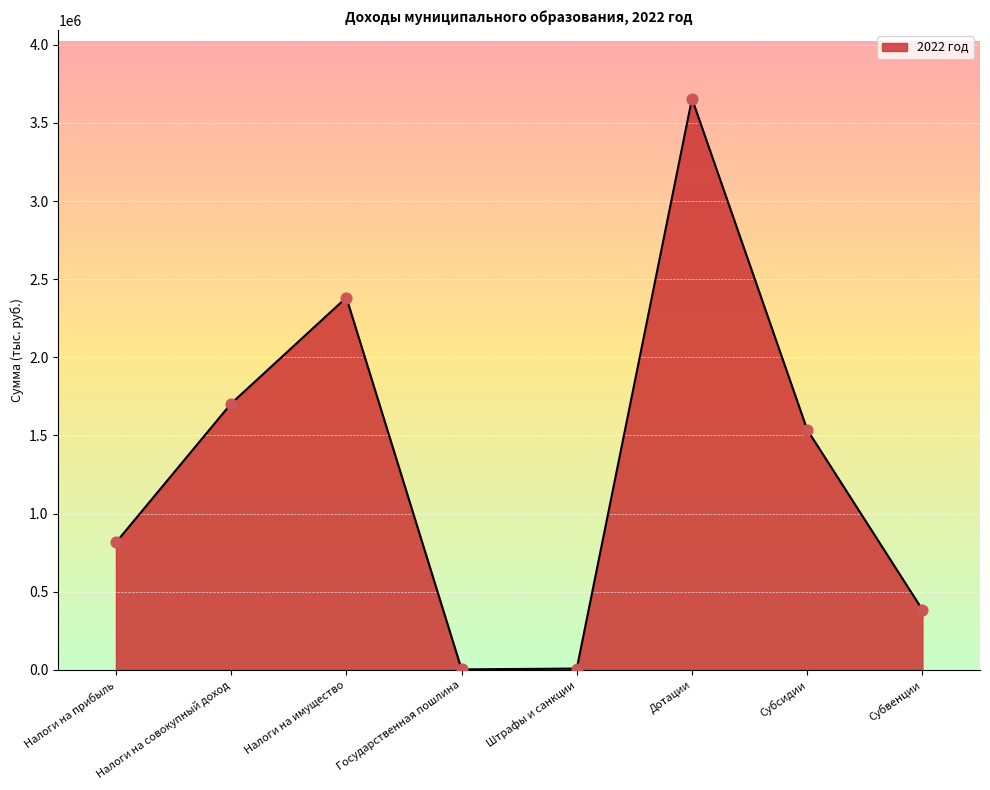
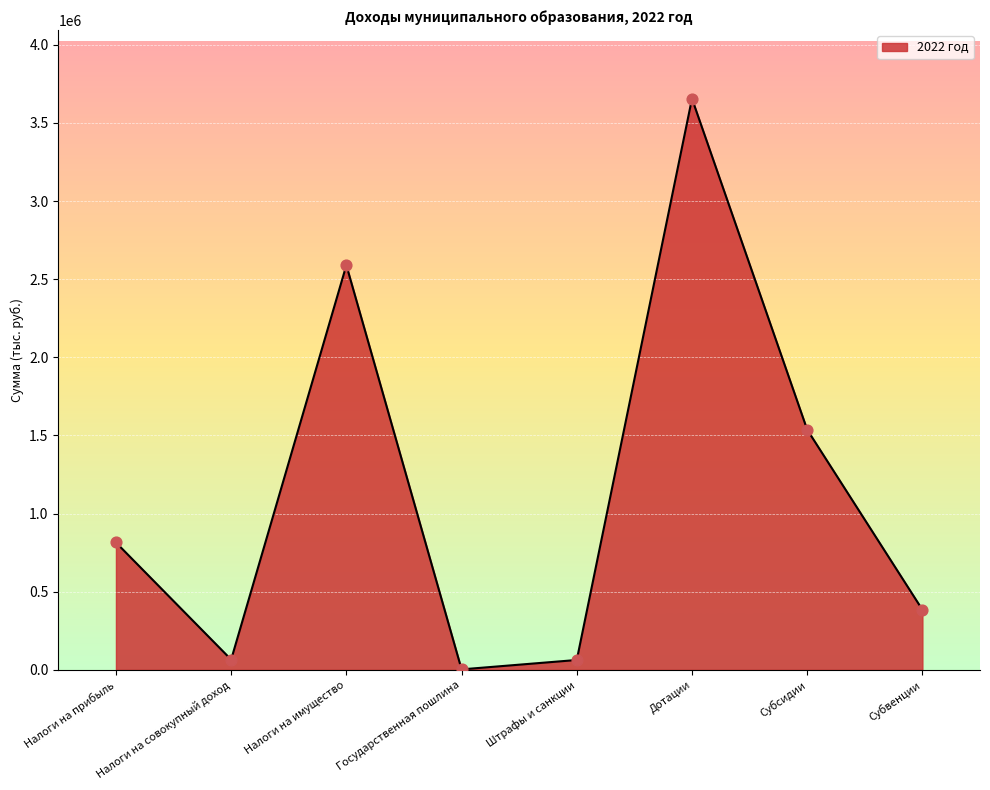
Налоги на совокупный доход: 1700000 -> 70000
Налоги на имущество: 2380000 -> 2590000
Штрафы и санкции: 10000 -> 60000
